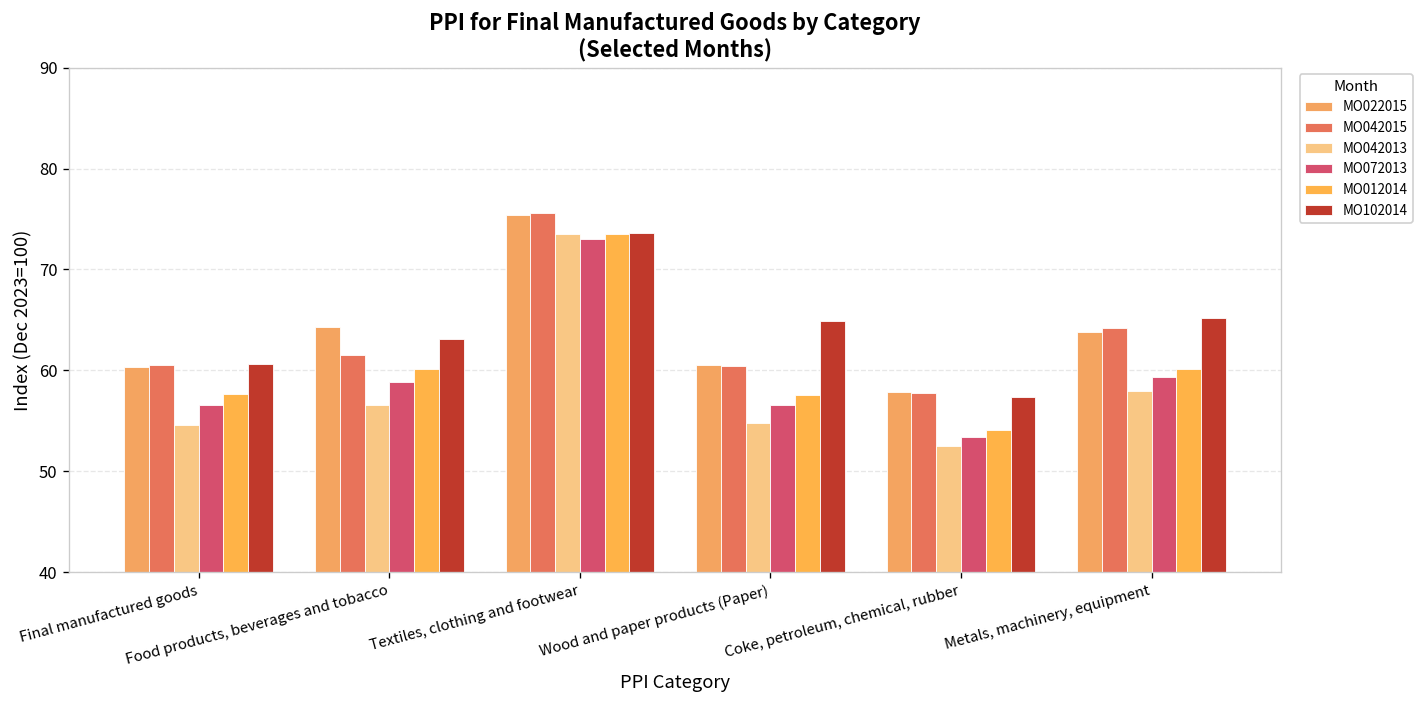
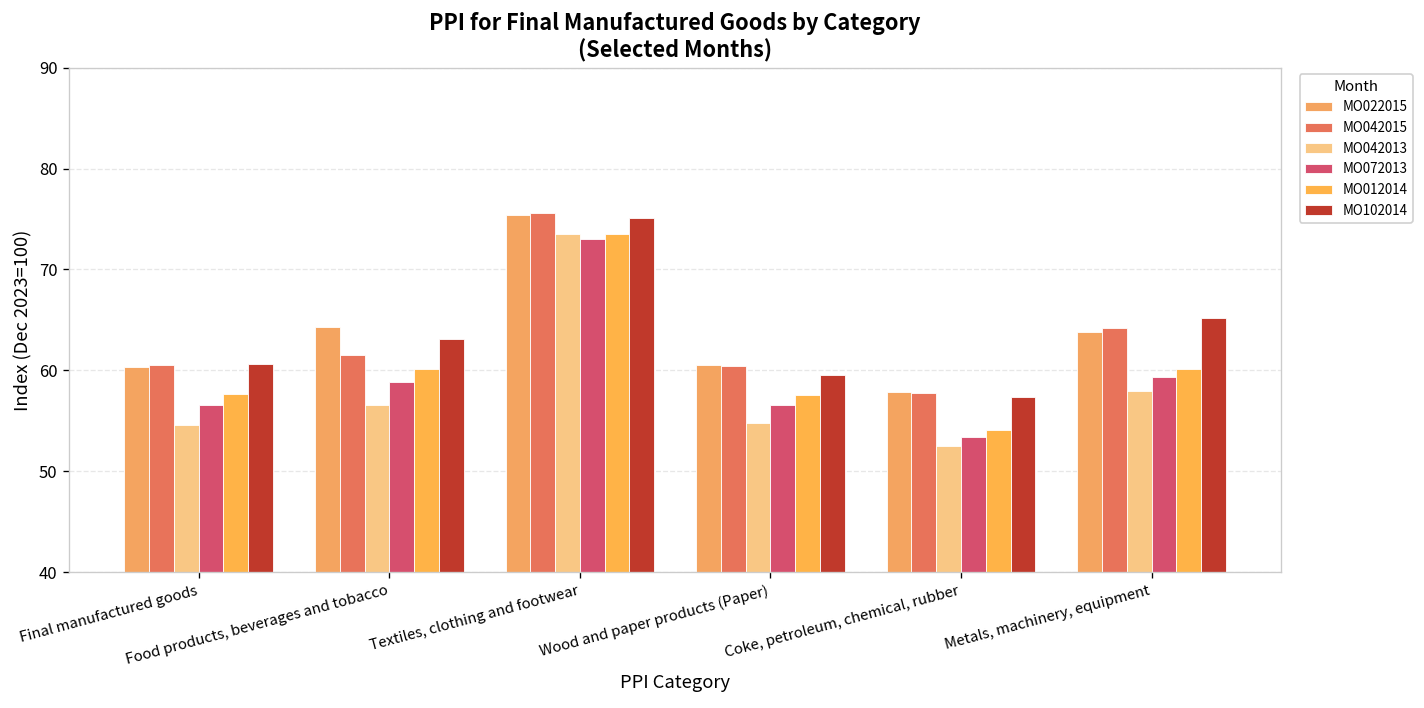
MO102014, Textiles, clothing and footwear: 74 -> 75
MO102014, Wood and paper products (Paper): 65 -> 60
